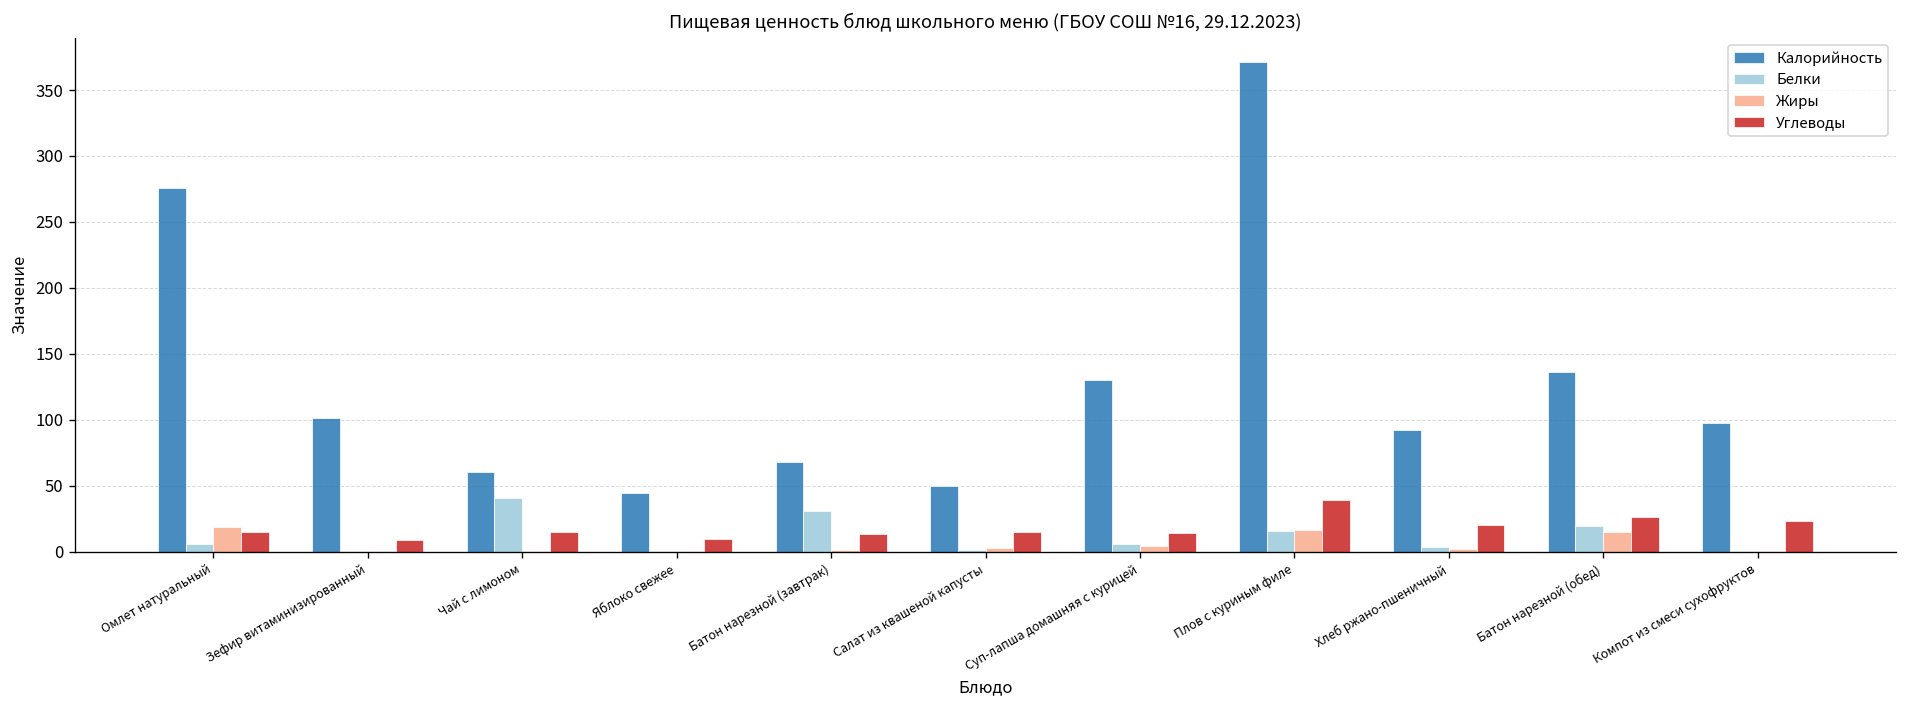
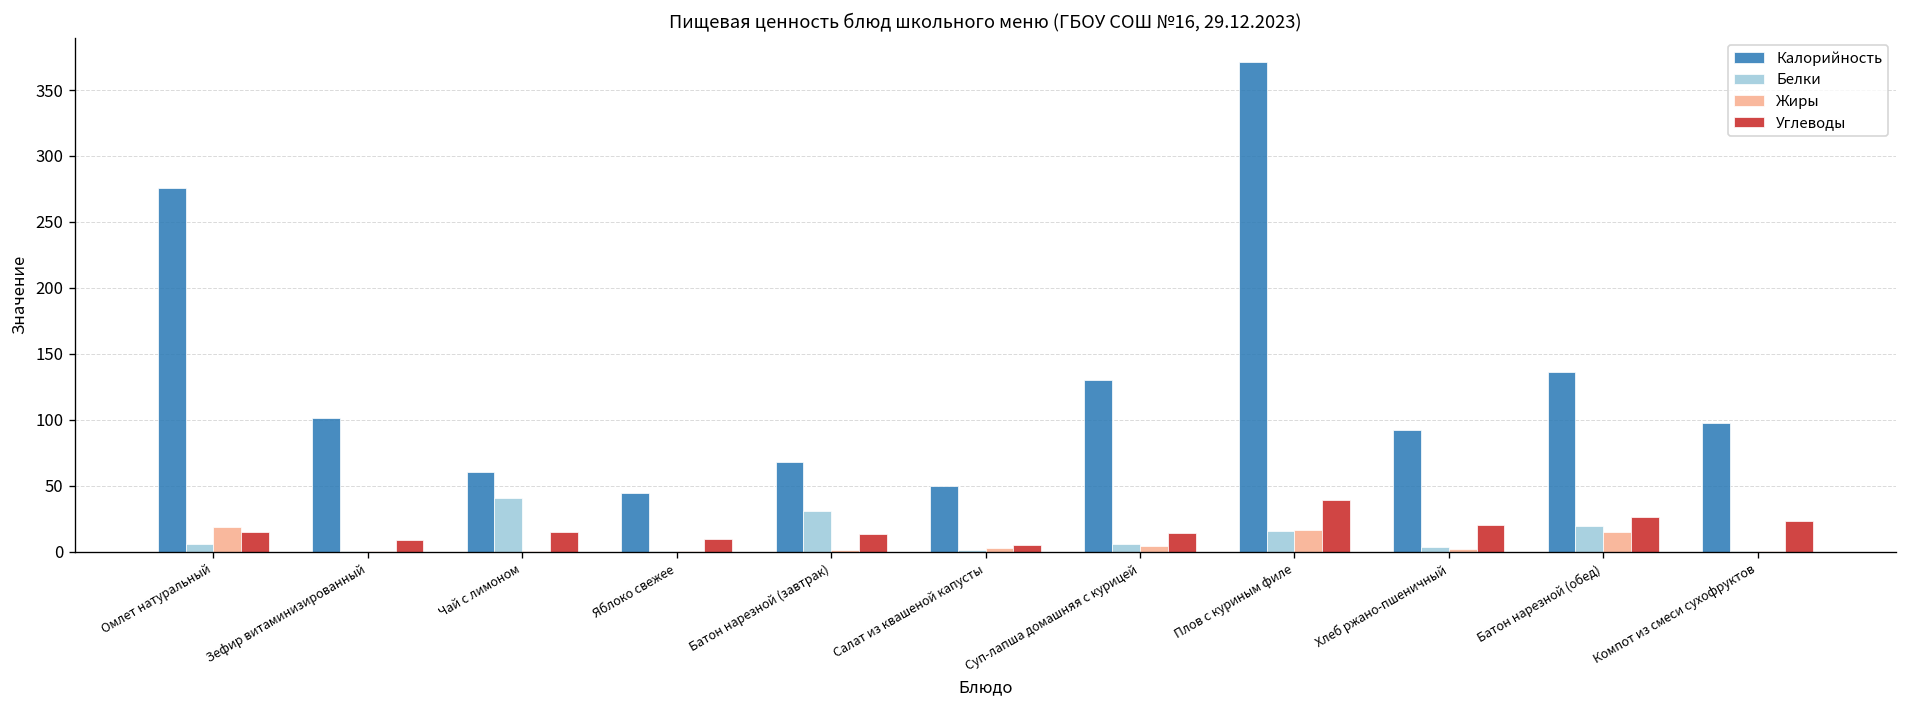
Углеводы, Салат из квашеной капусты: 15 -> 5
